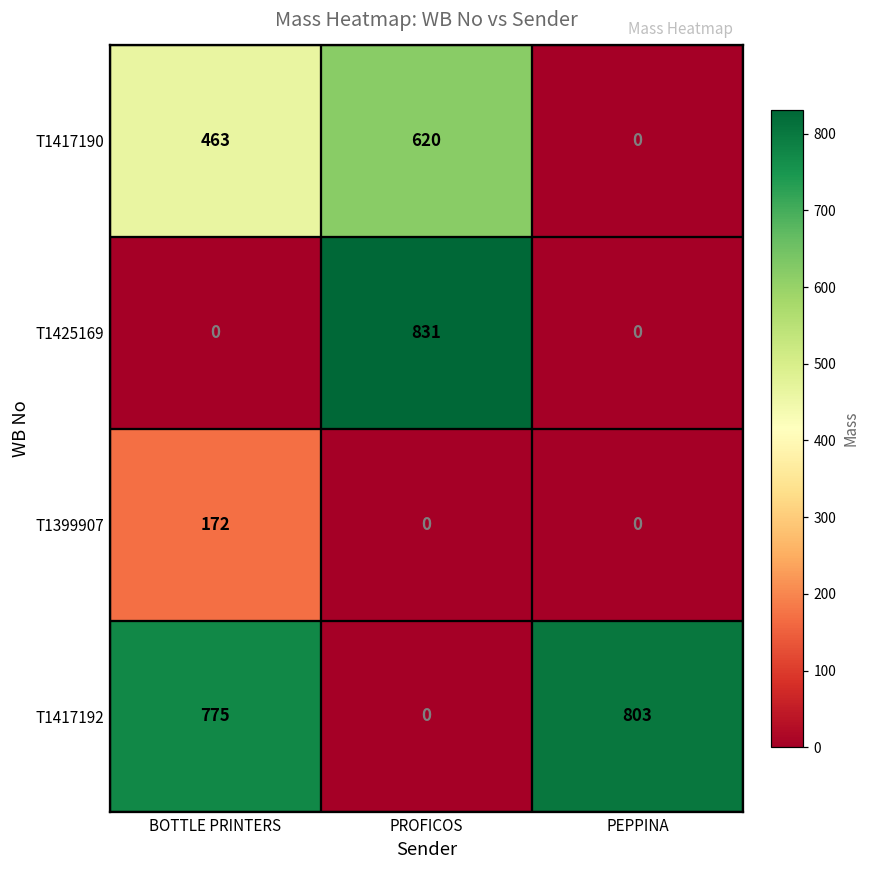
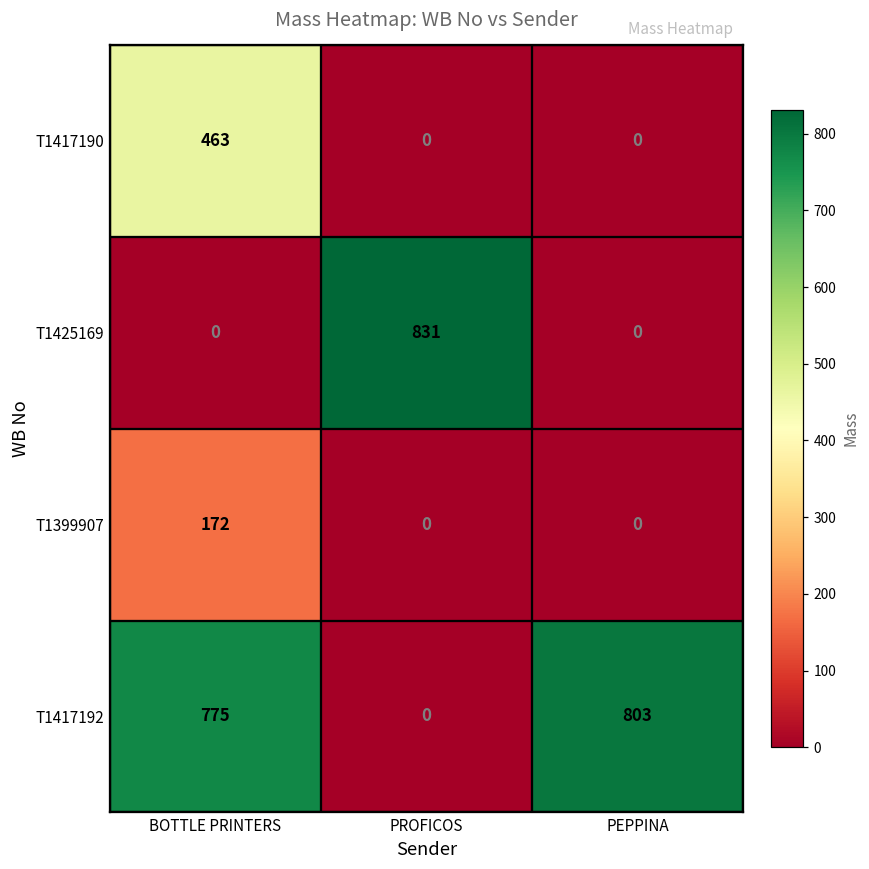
T1417190, PROFICOS: 620 -> 0
